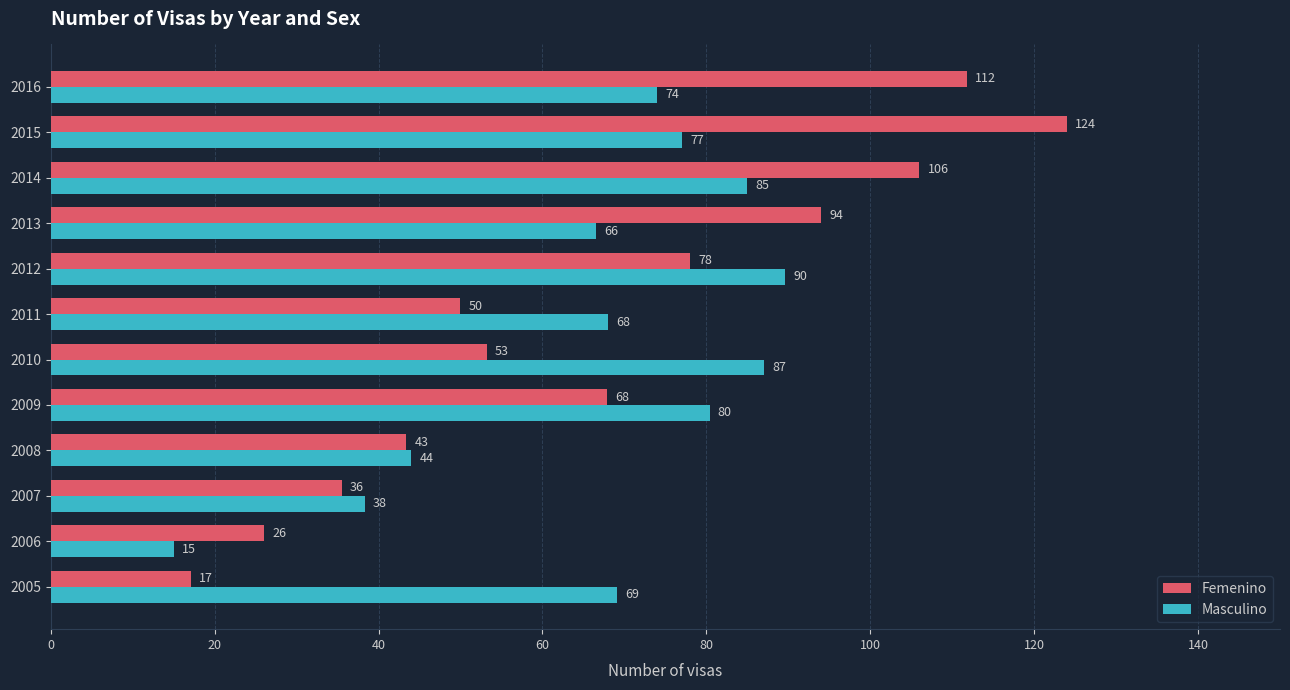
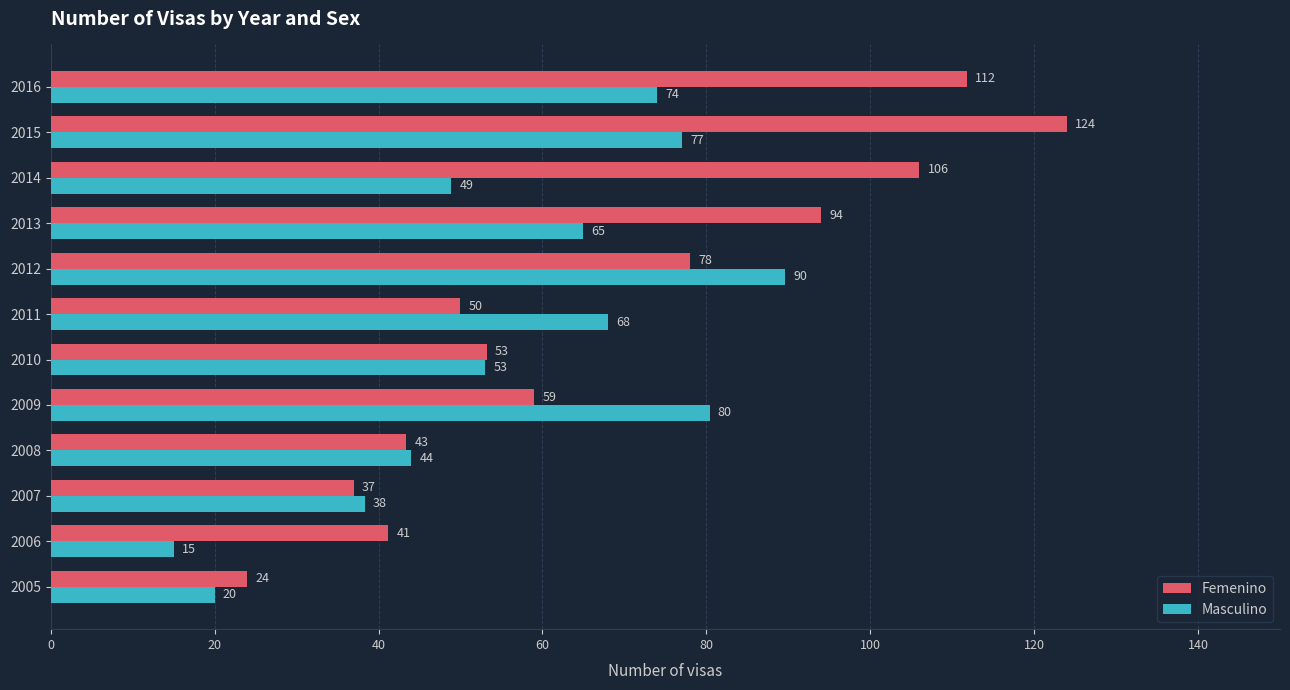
Masculino, 2014: 85 -> 49
Masculino, 2013: 66 -> 65
Masculino, 2010: 87 -> 53
Femenino, 2009: 68 -> 59
Femenino, 2007: 36 -> 37
Femenino, 2006: 26 -> 41
Femenino, 2005: 17 -> 24
Masculino, 2005: 69 -> 20
